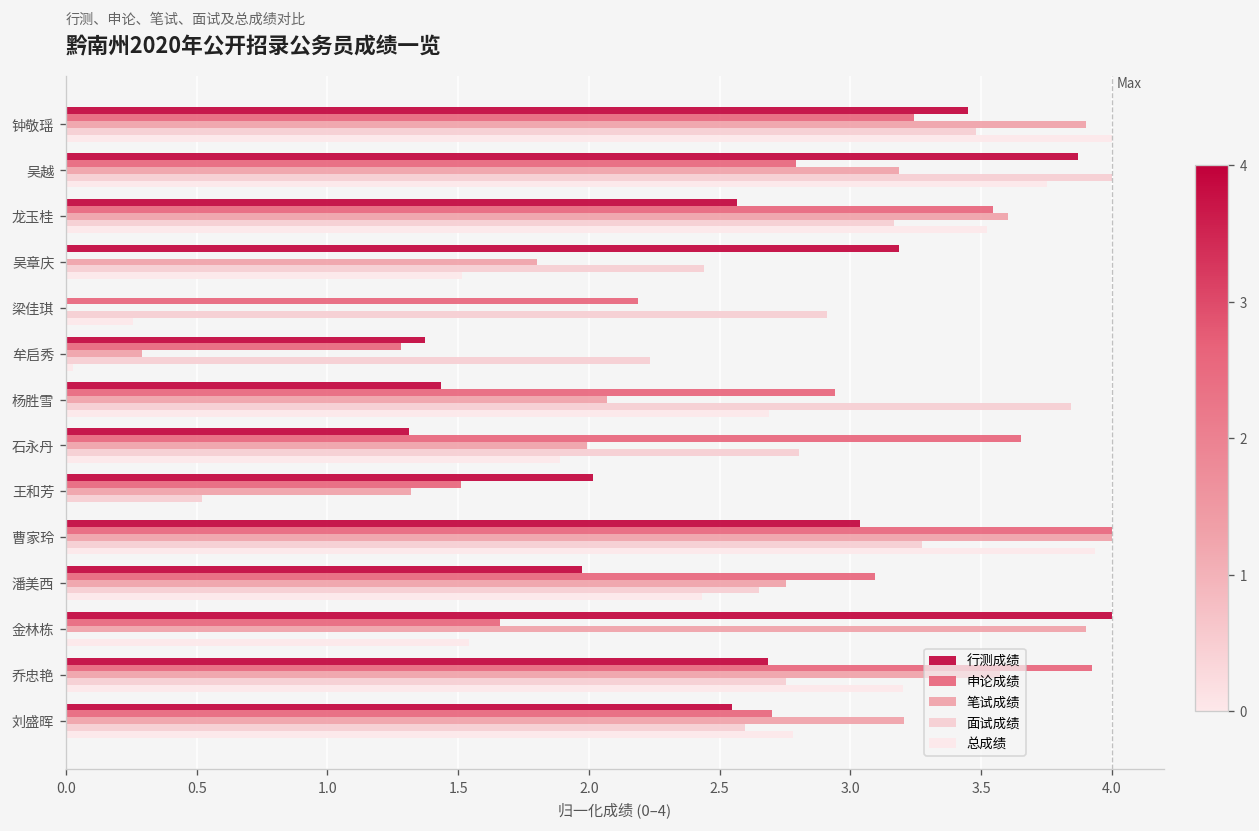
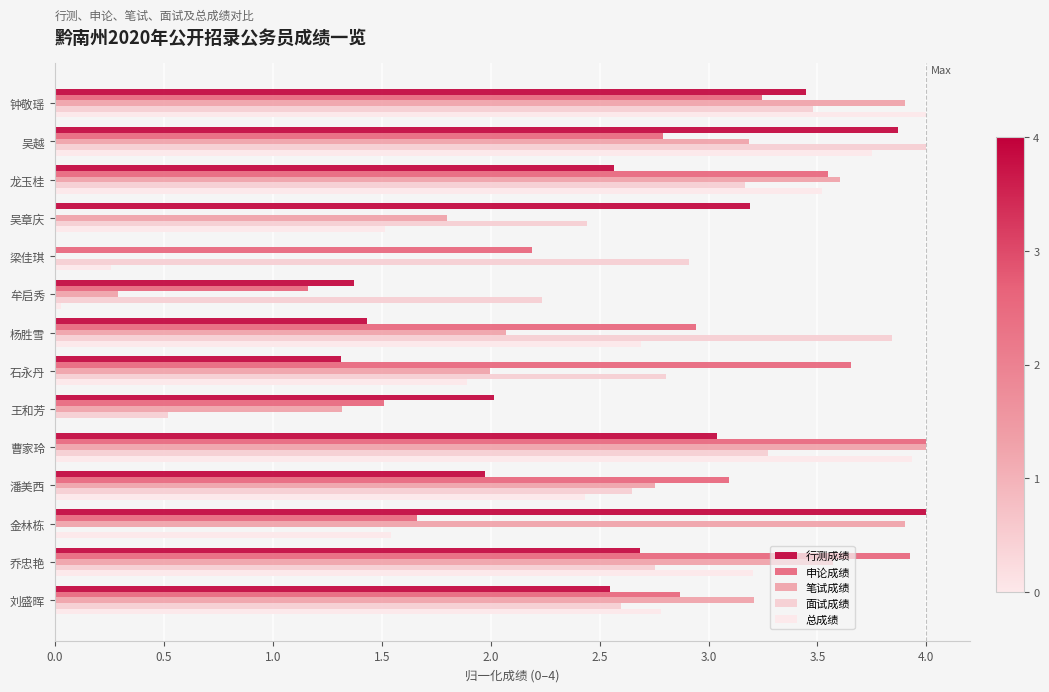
申论成绩, 牟启秀: 1.28 -> 1.16
申论成绩, 刘盛晖: 2.70 -> 2.87
